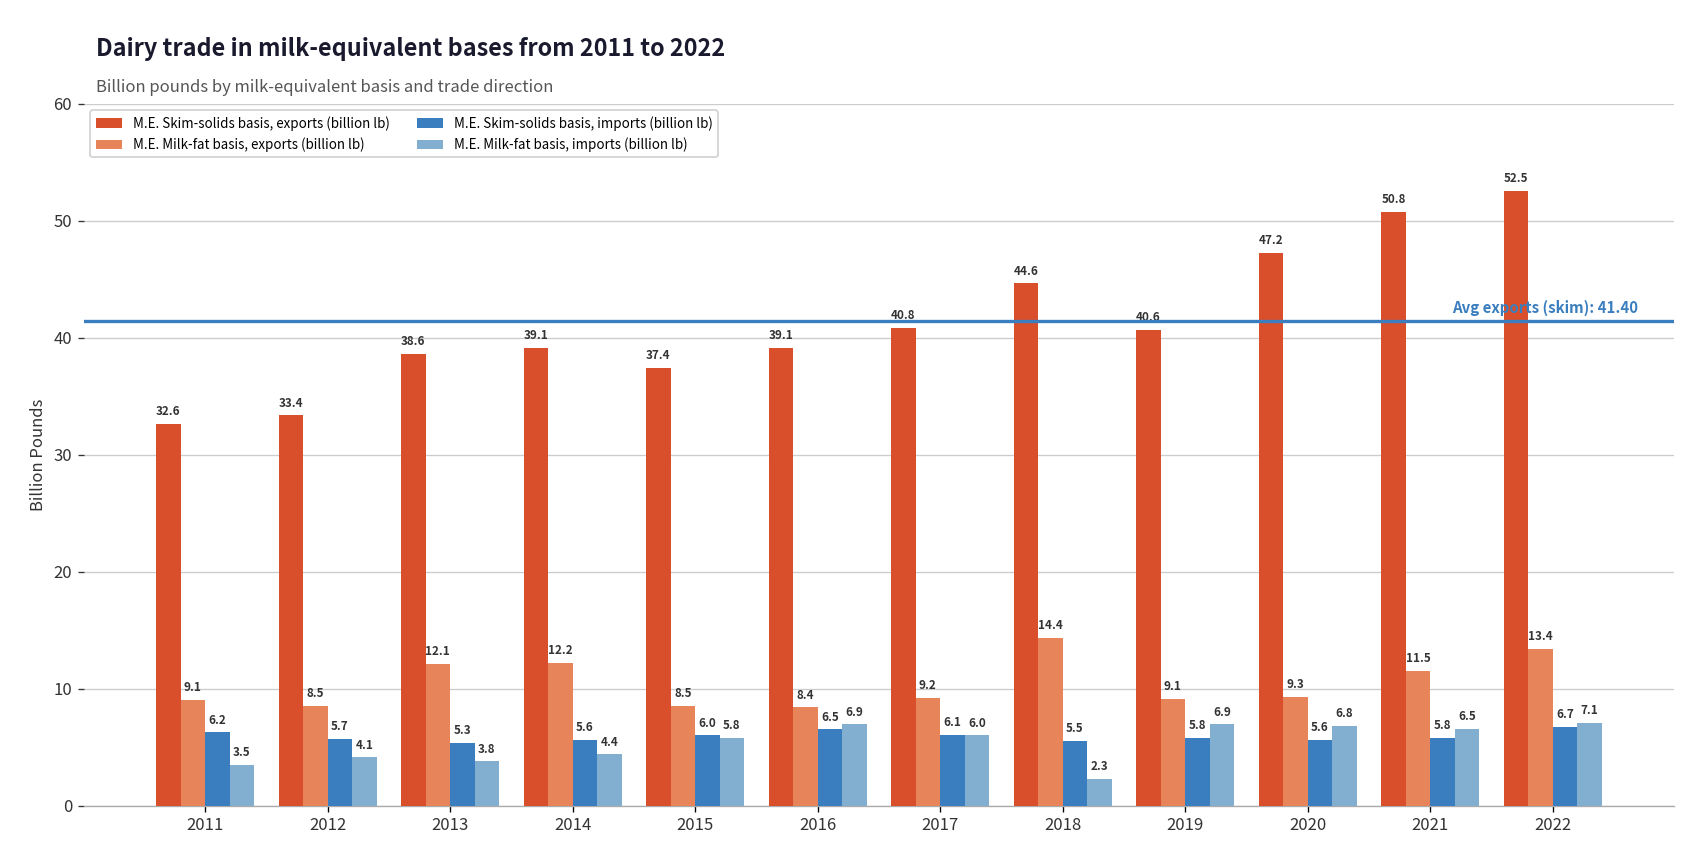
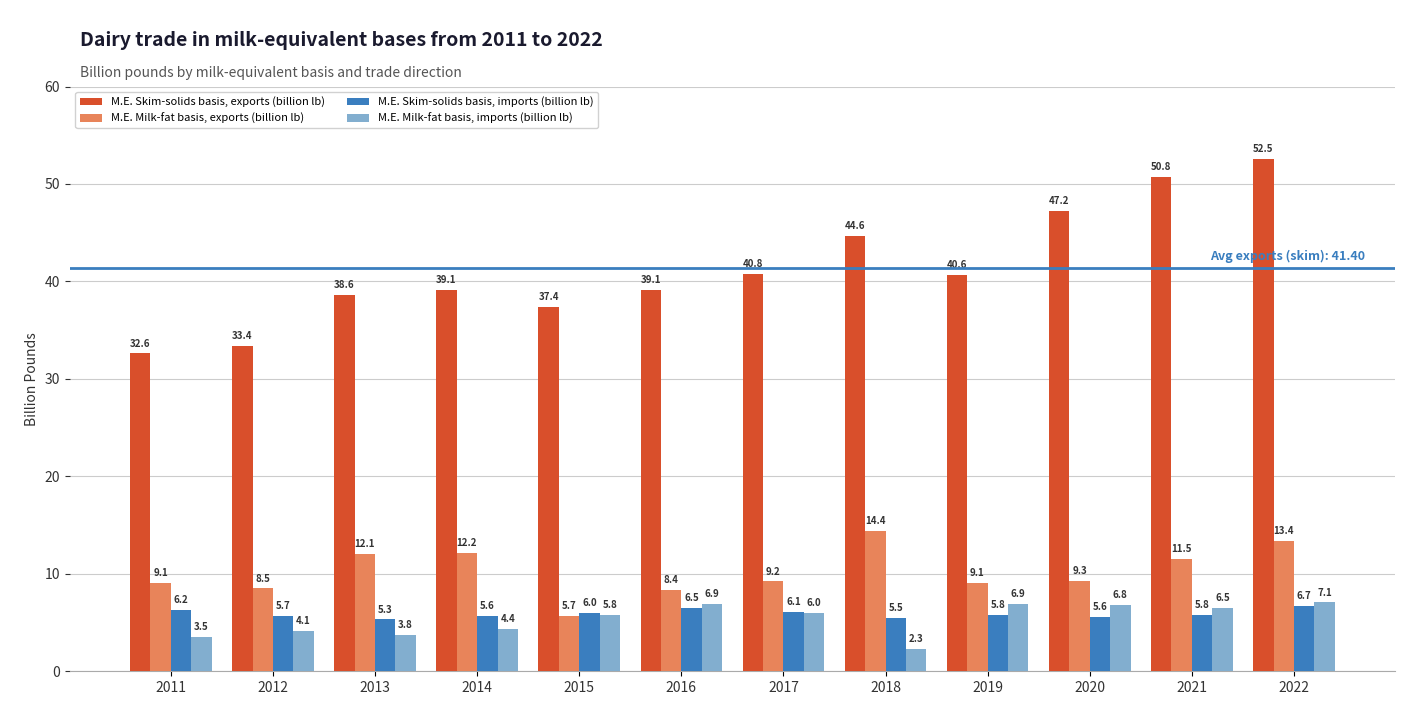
M.E. Milk-fat basis, exports (billion lb), 2015: 8.5 -> 5.7
